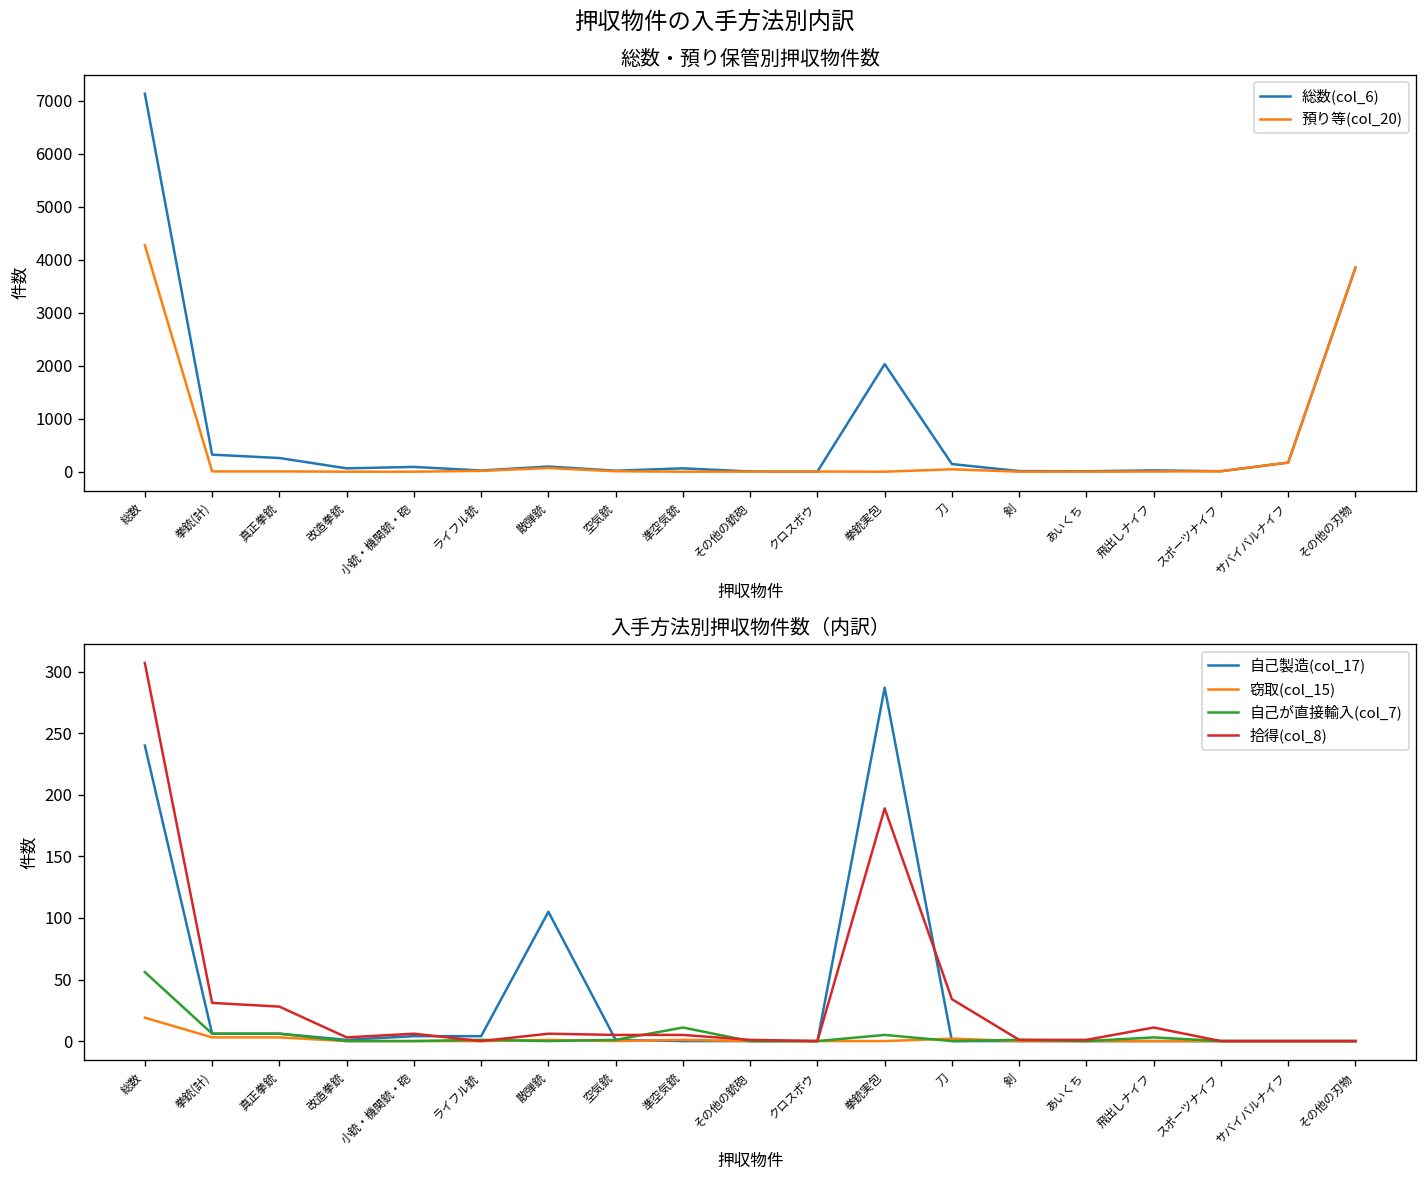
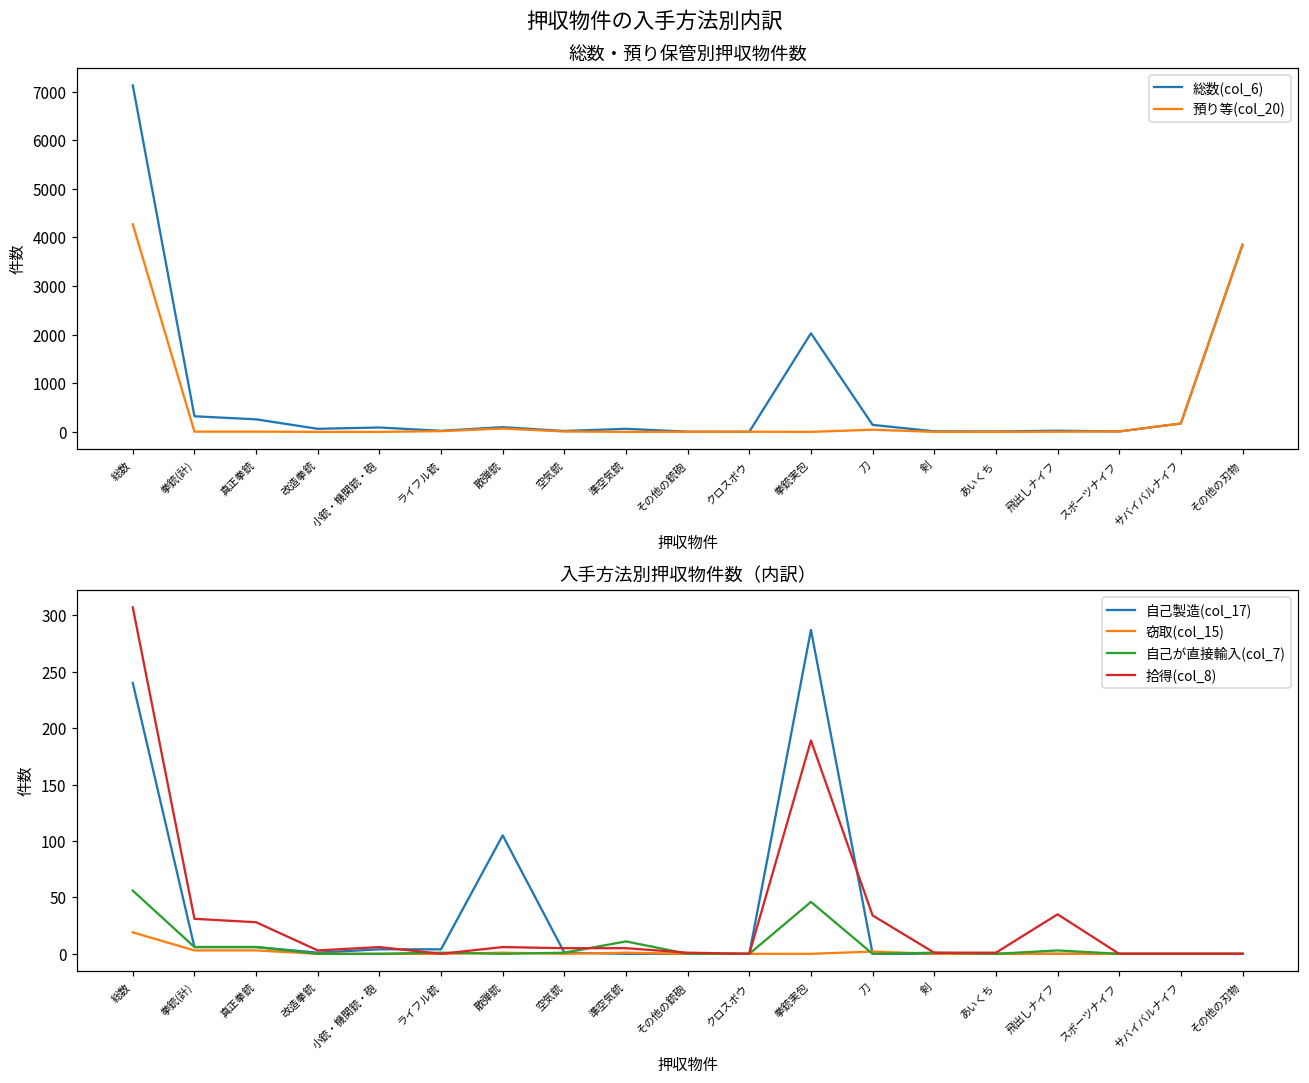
入手方法別押収物件数（内訳）, 自己が直接輸入(col_7), 拳銃実包: 5 -> 46
入手方法別押収物件数（内訳）, 拾得(col_8), 飛出しナイフ: 11 -> 35
